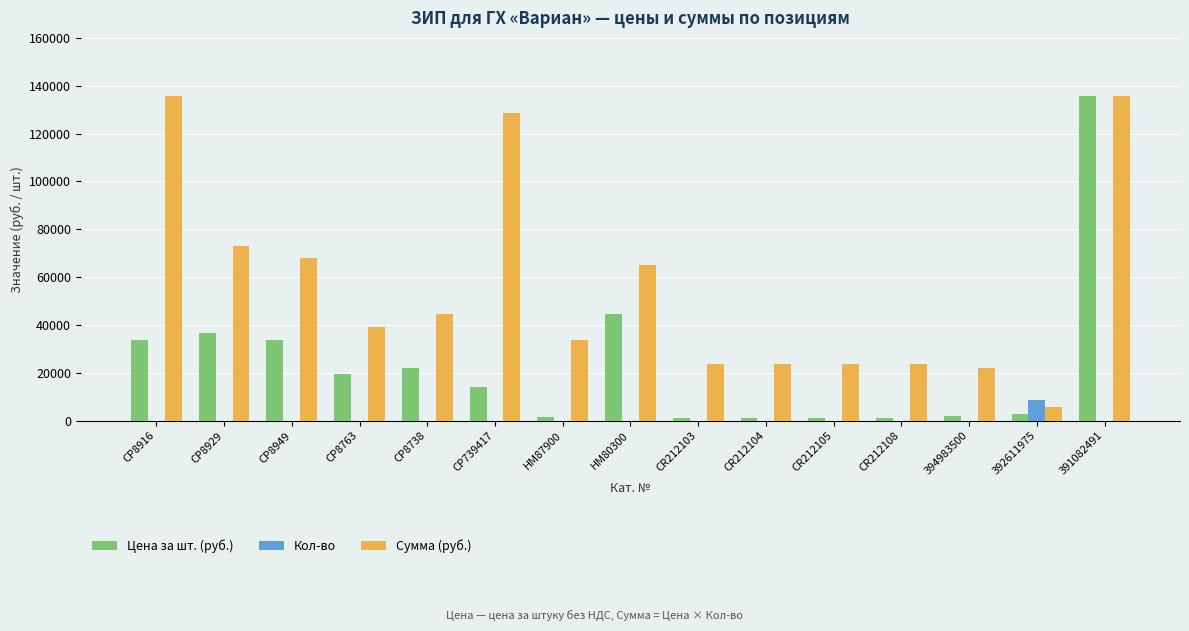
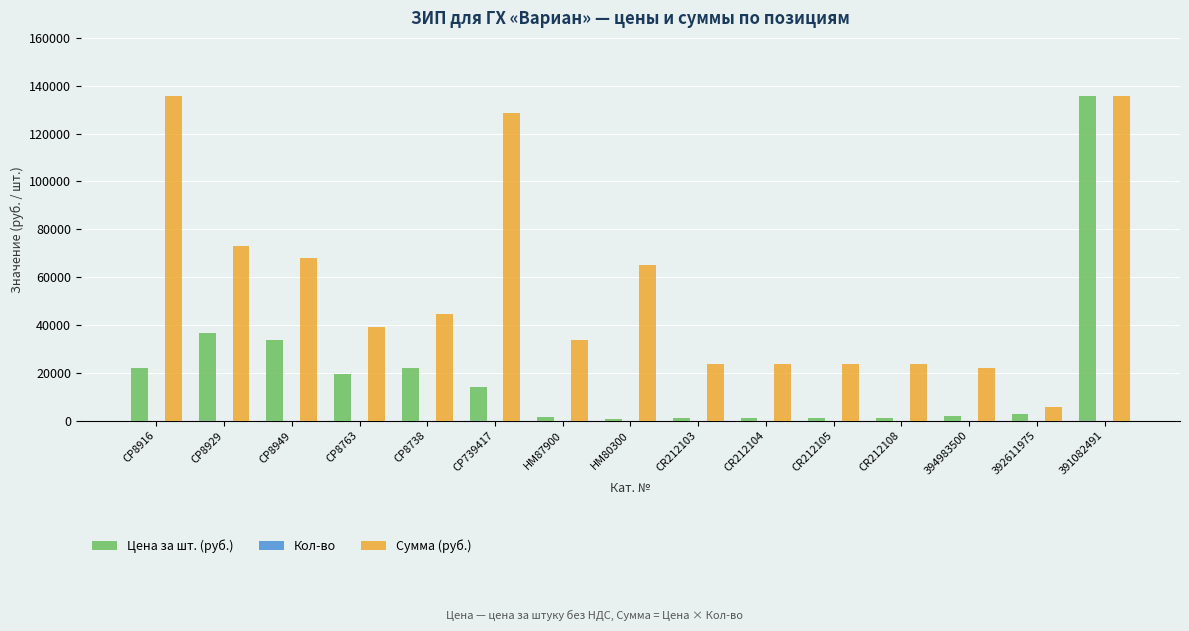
Цена за шт. (руб.), CP8916: 34000 -> 22000
Цена за шт. (руб.), HM80300: 44000 -> 1000
Кол-во, 392611975: 9000 -> 0
